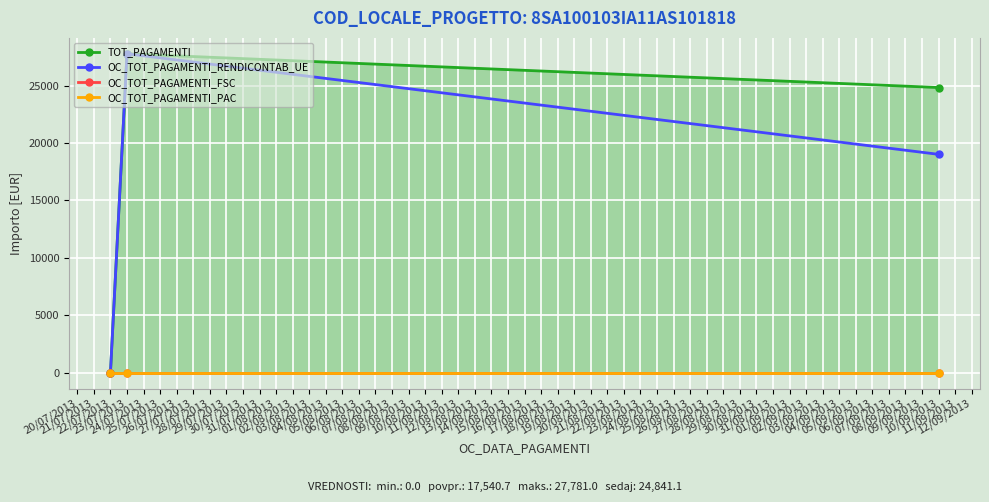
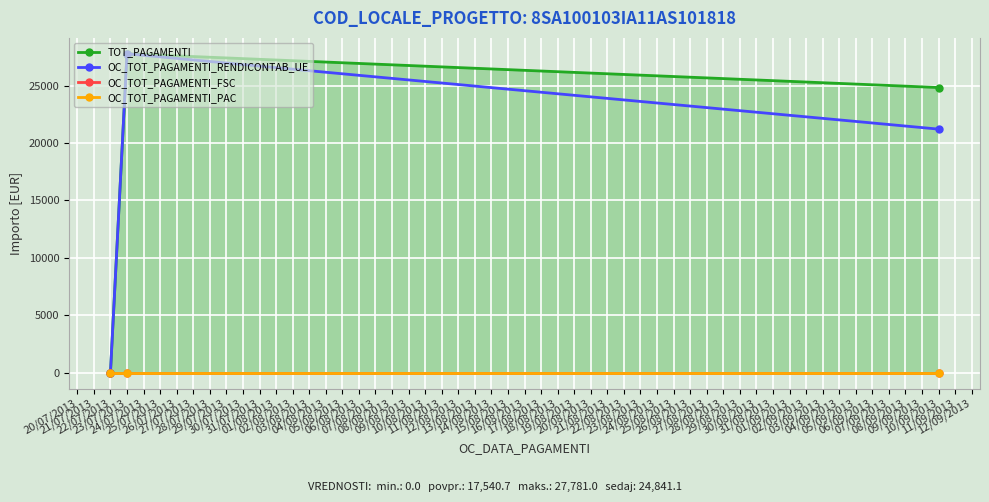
OC_TOT_PAGAMENTI_RENDICONTAB_UE, 10/09/2013: 19000 -> 21200
